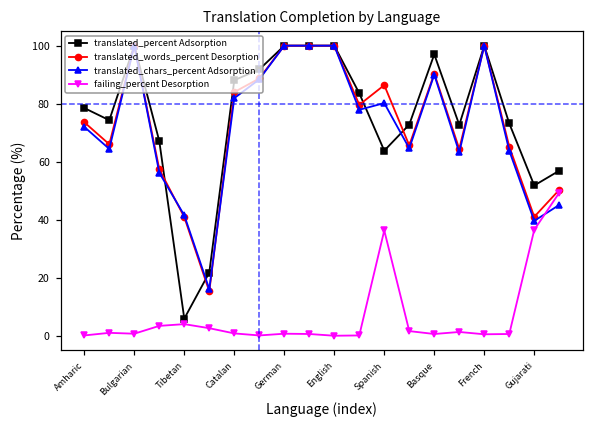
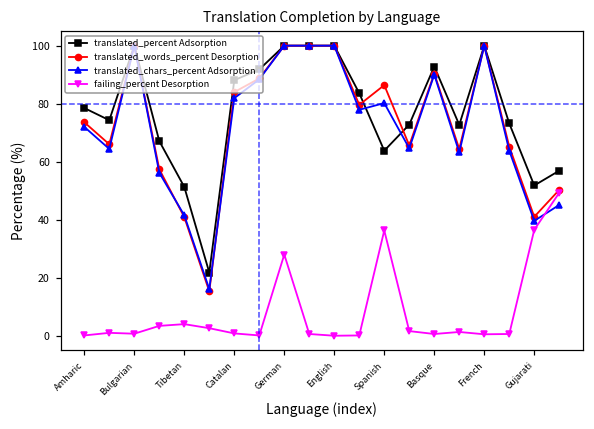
translated_percent Adsorption, Tibetan: 6 -> 51
failing_percent Desorption, German: 1 -> 28
translated_percent Adsorption, Basque: 97 -> 93
